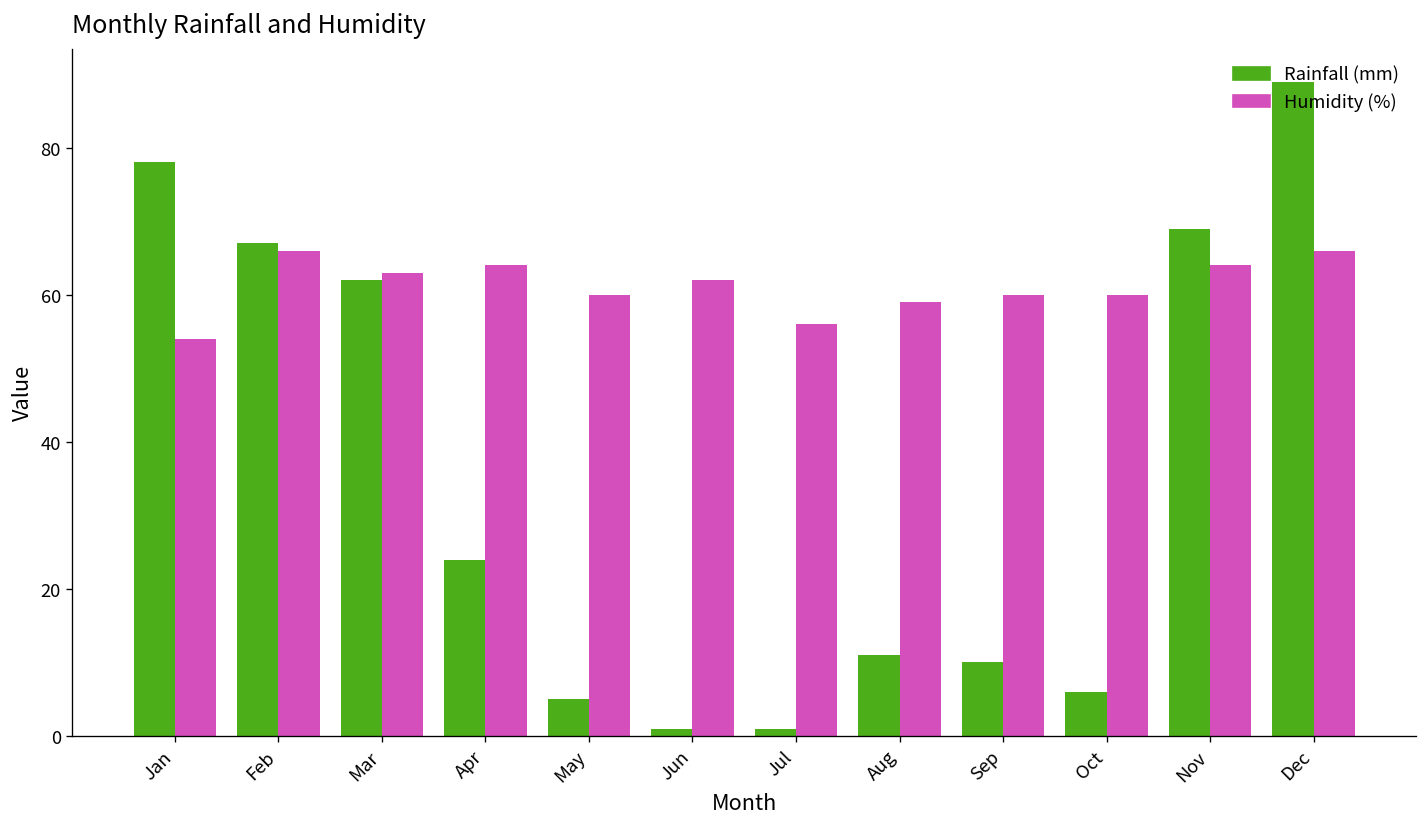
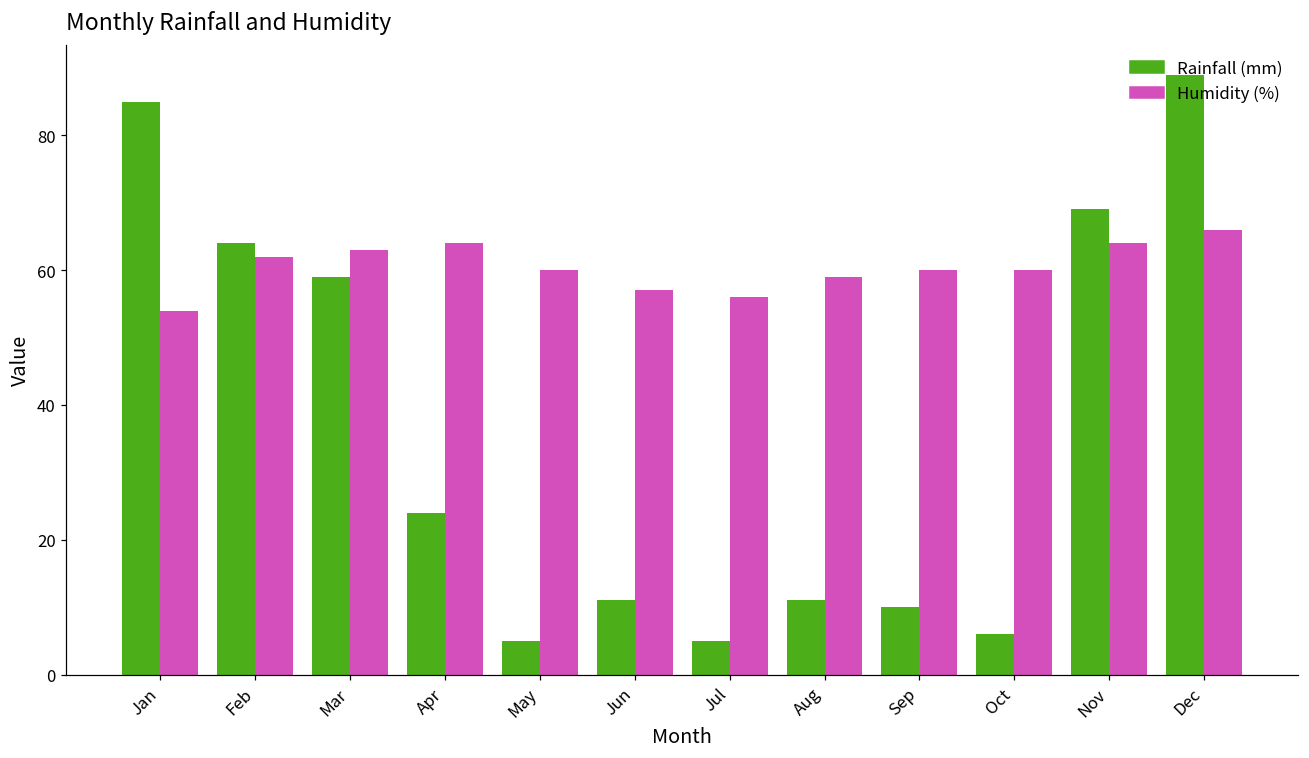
Rainfall (mm), Jan: 78 -> 85
Rainfall (mm), Feb: 67 -> 64
Humidity (%), Feb: 66 -> 62
Rainfall (mm), Mar: 62 -> 59
Rainfall (mm), Jun: 1 -> 11
Humidity (%), Jun: 62 -> 57
Rainfall (mm), Jul: 1 -> 5
